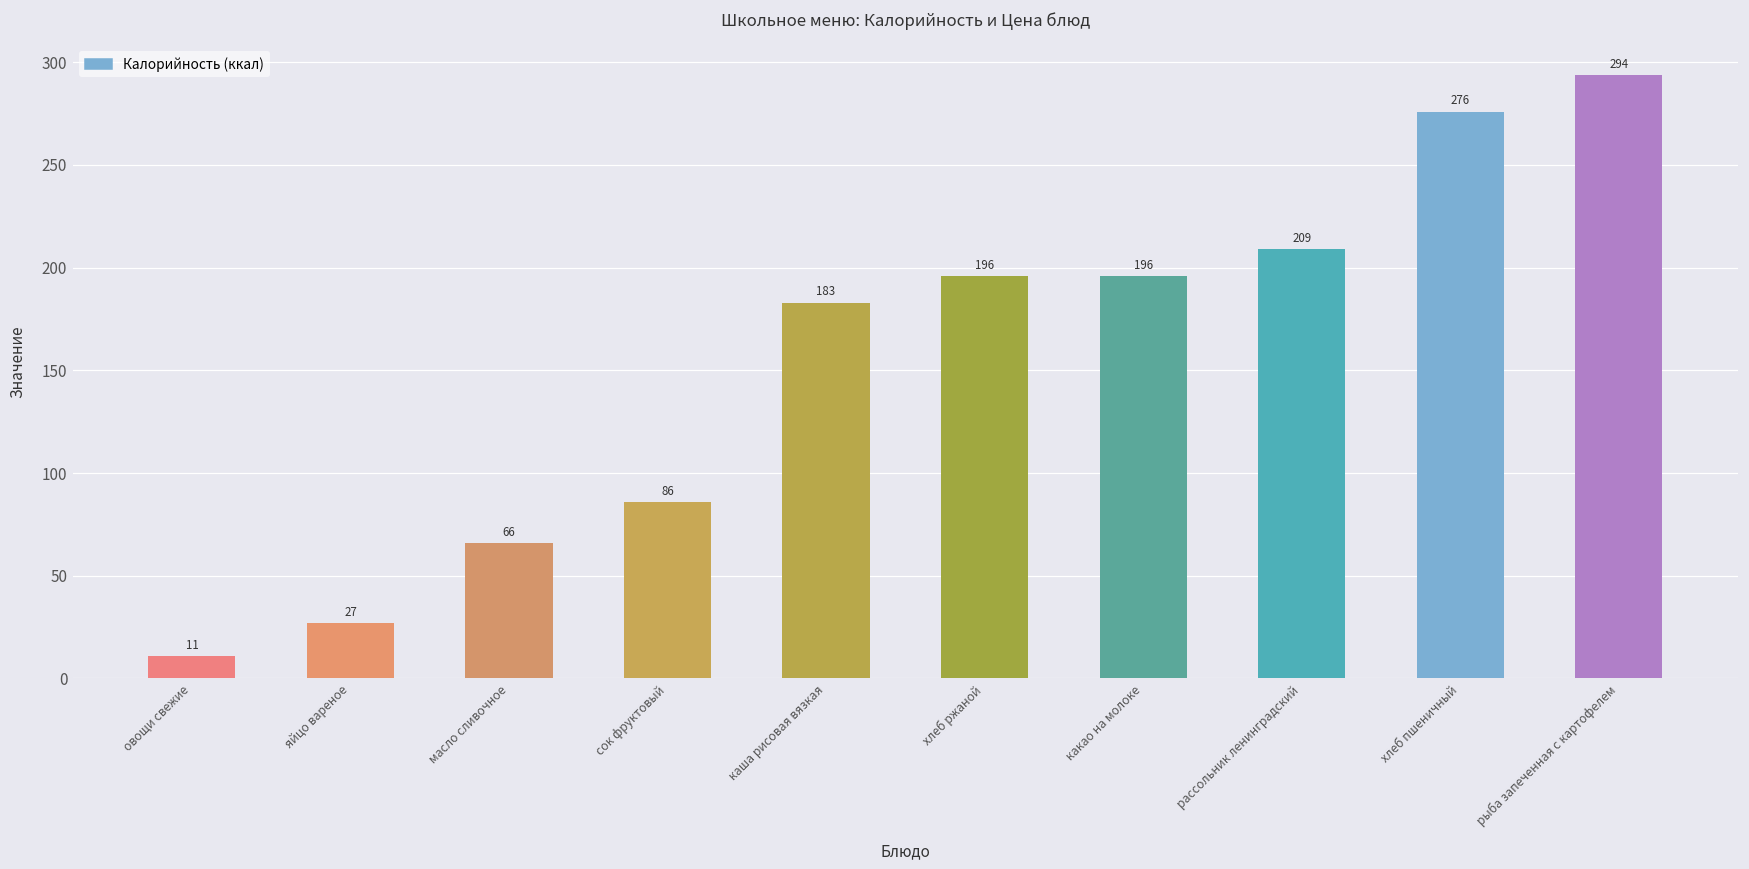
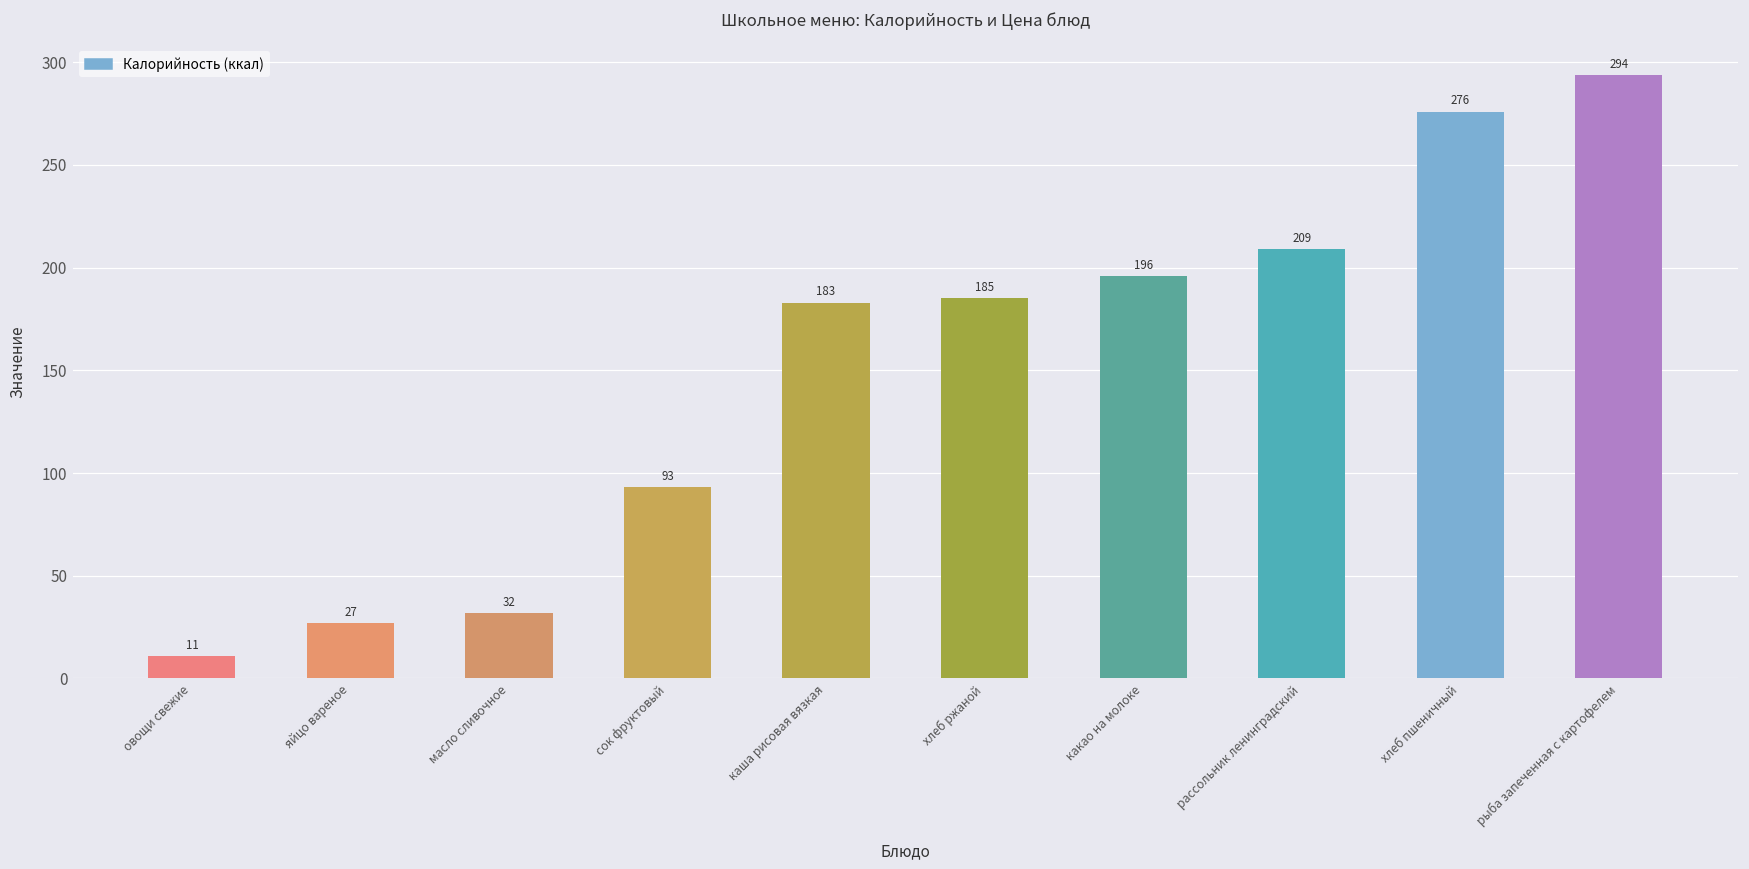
масло сливочное: 66 -> 32
сок фруктовый: 86 -> 93
хлеб ржаной: 196 -> 185
